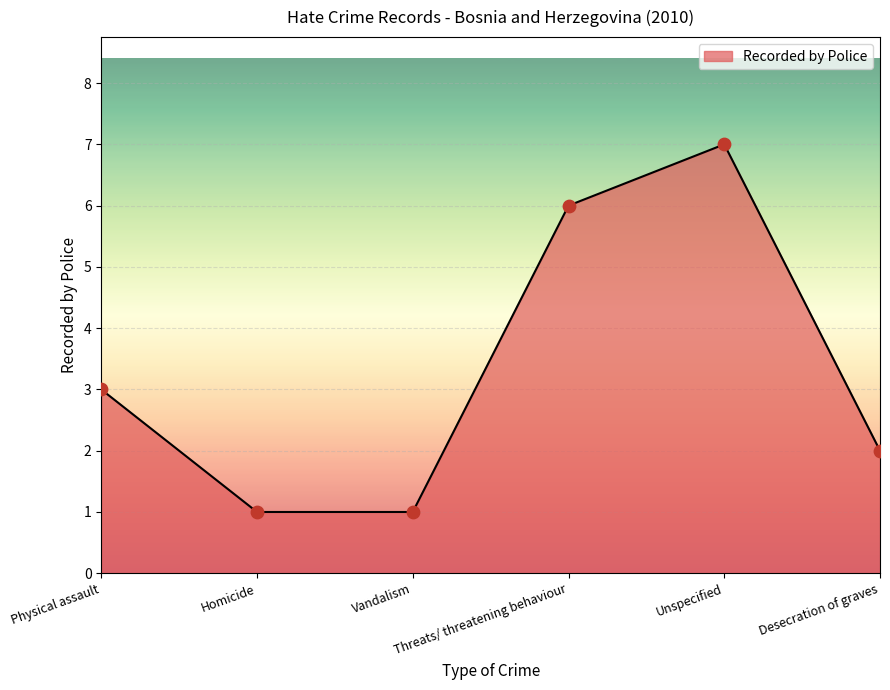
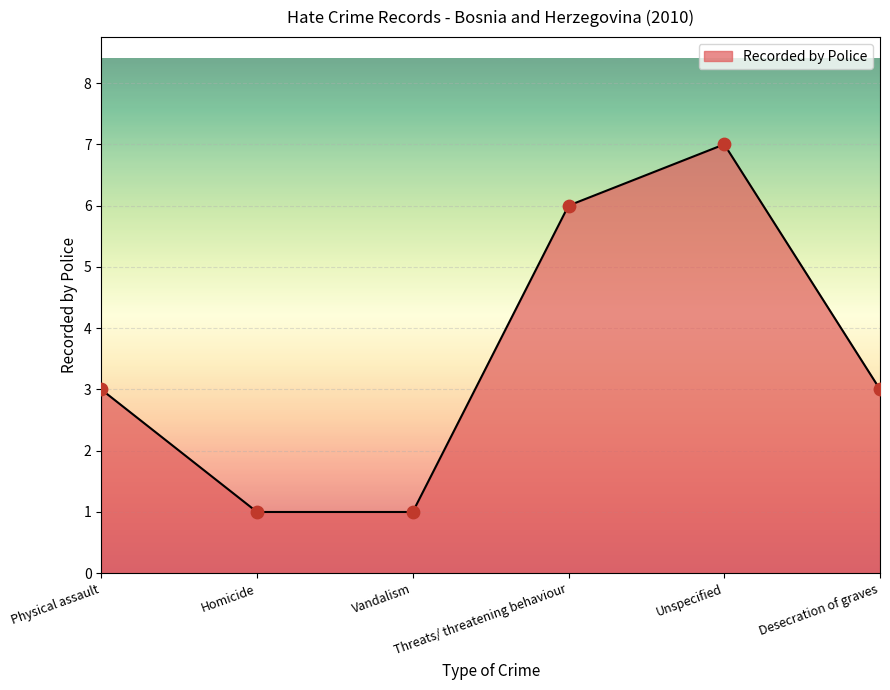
Desecration of graves: 2 -> 3
